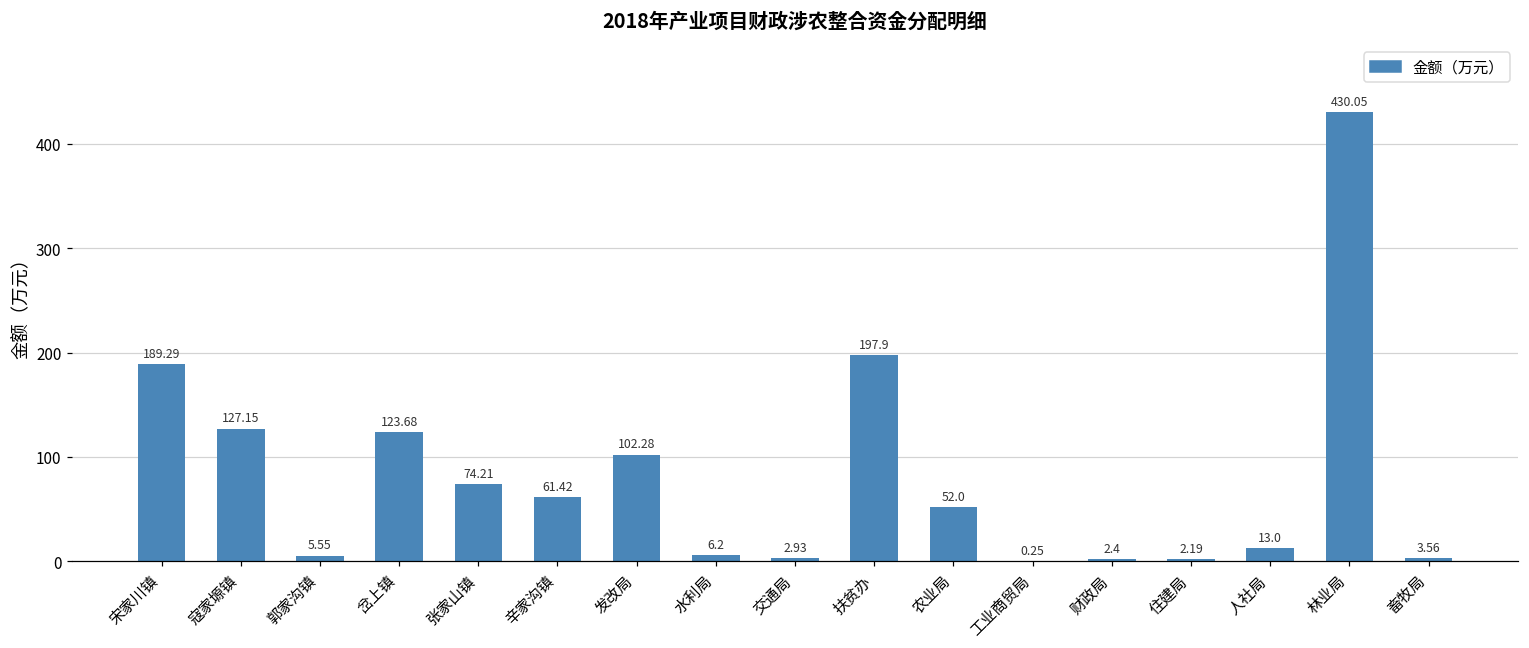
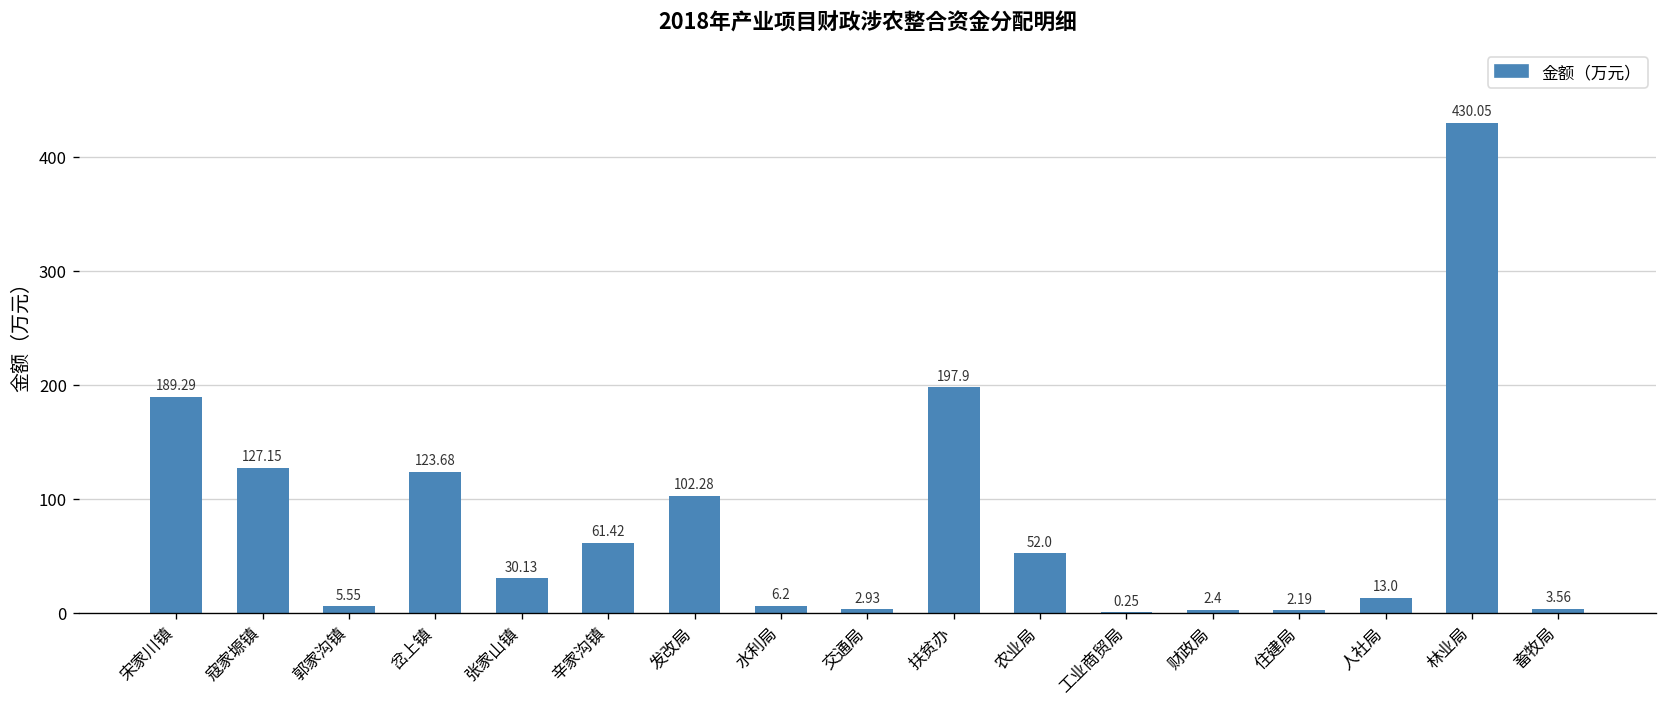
张家山镇: 74.21 -> 30.13
